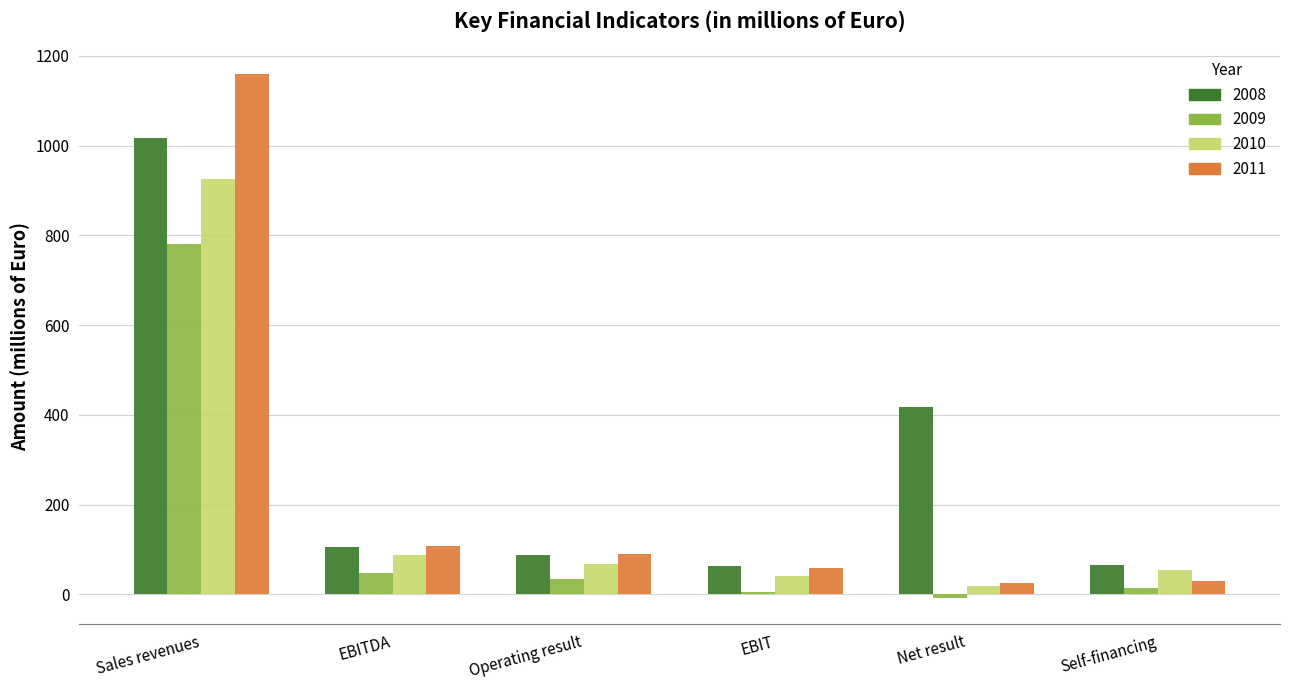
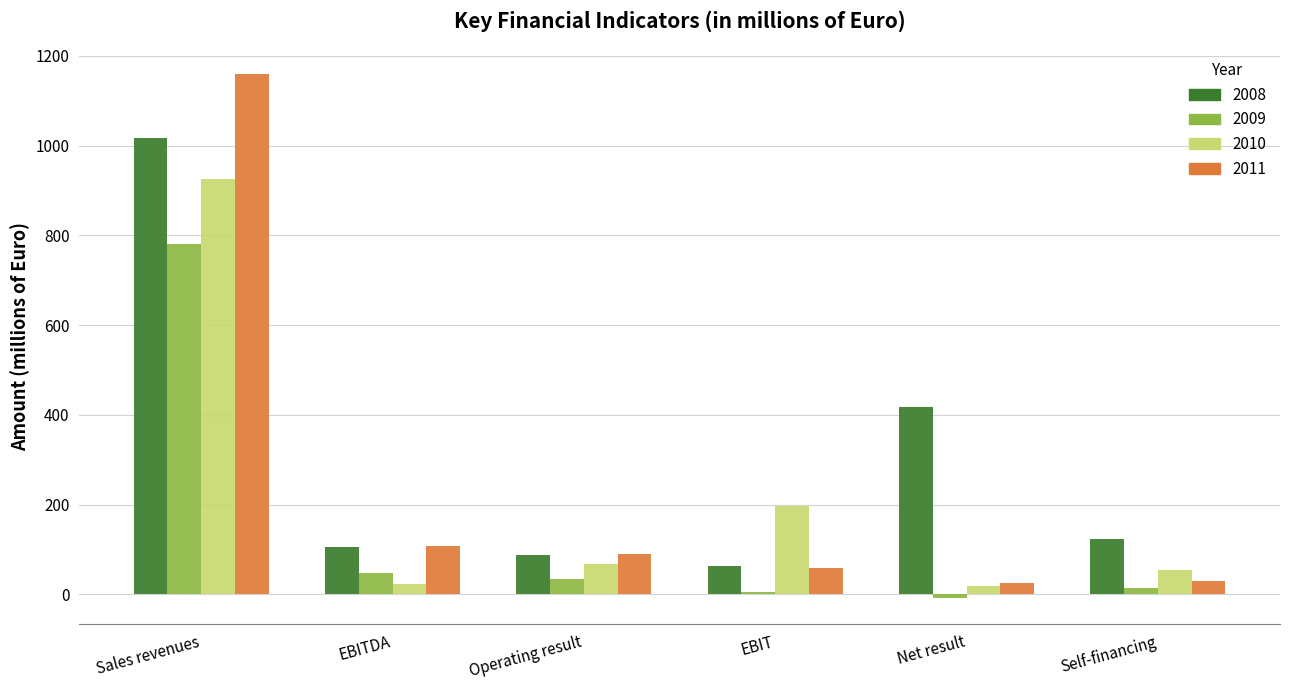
2010, EBITDA: 90 -> 20
2010, EBIT: 40 -> 200
2008, Self-financing: 70 -> 120
